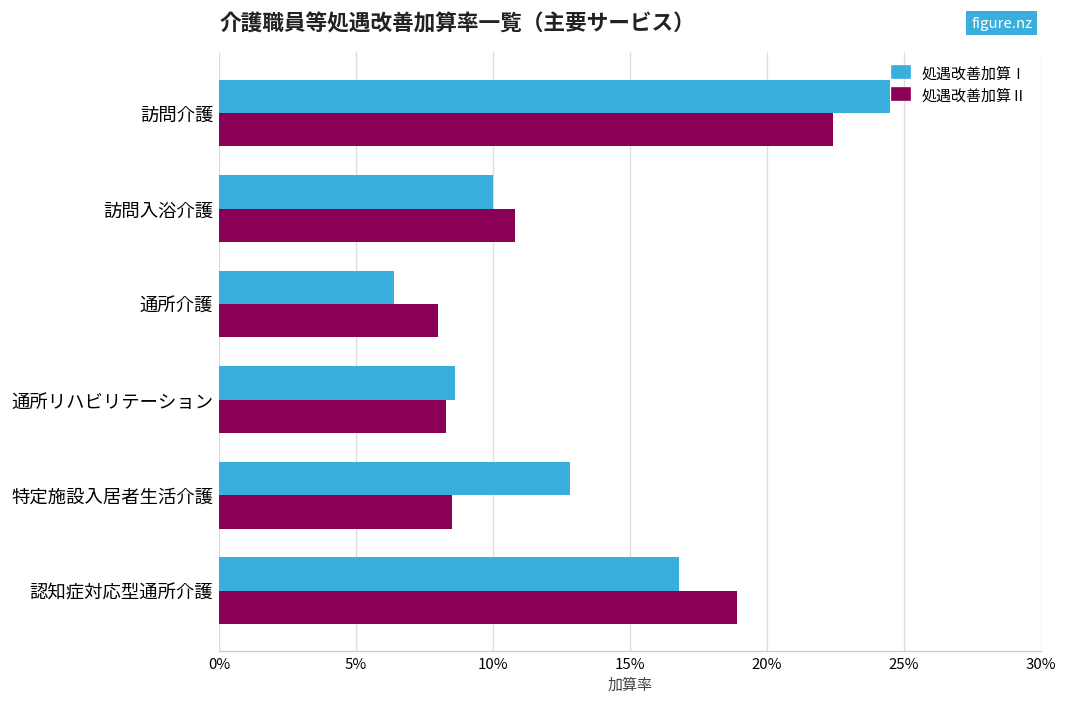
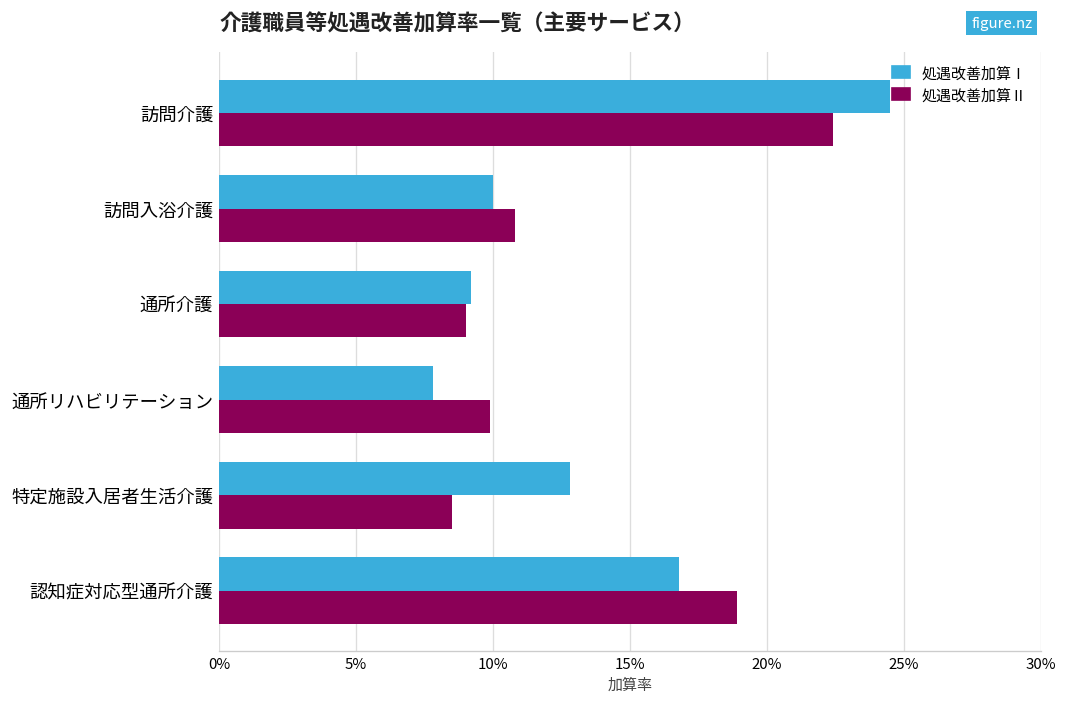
処遇改善加算Ⅰ, 通所介護: 6.4% -> 9.2%
処遇改善加算Ⅱ, 通所介護: 8.0% -> 9.0%
処遇改善加算Ⅰ, 通所リハビリテーション: 8.6% -> 7.8%
処遇改善加算Ⅱ, 通所リハビリテーション: 8.3% -> 9.9%
